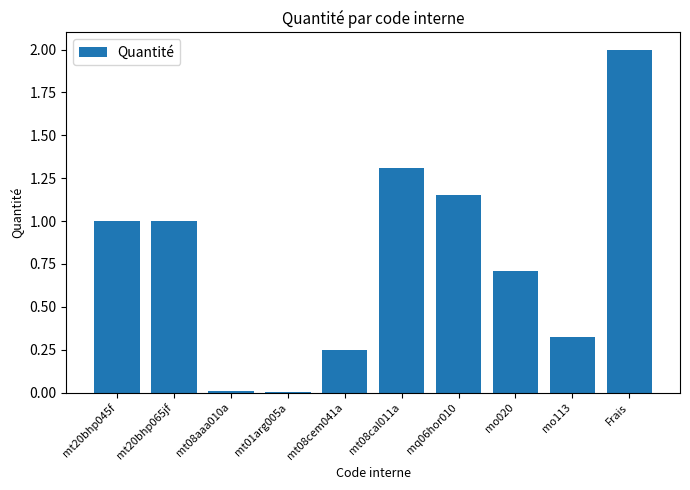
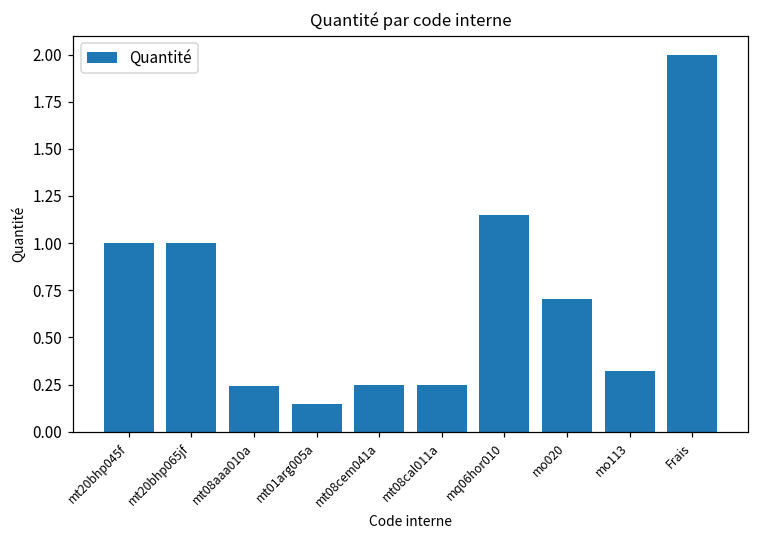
mt08aaa010a: 0.01 -> 0.24
mt01arg005a: 0.00 -> 0.15
mt08cal011a: 1.31 -> 0.25
